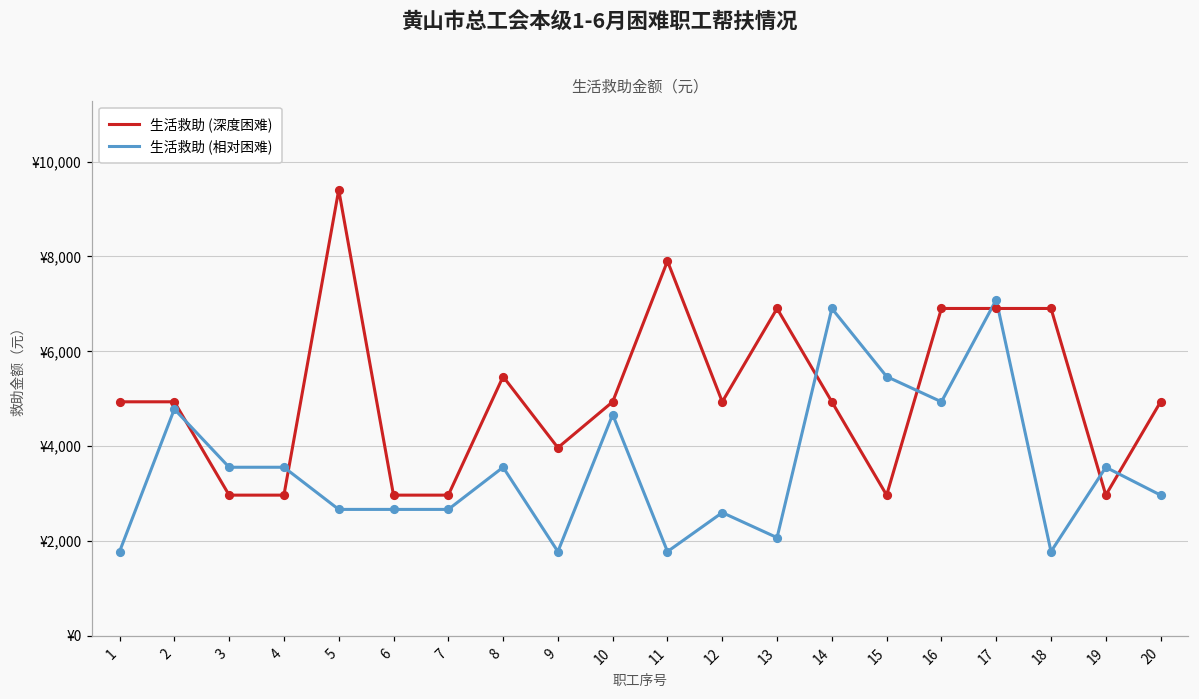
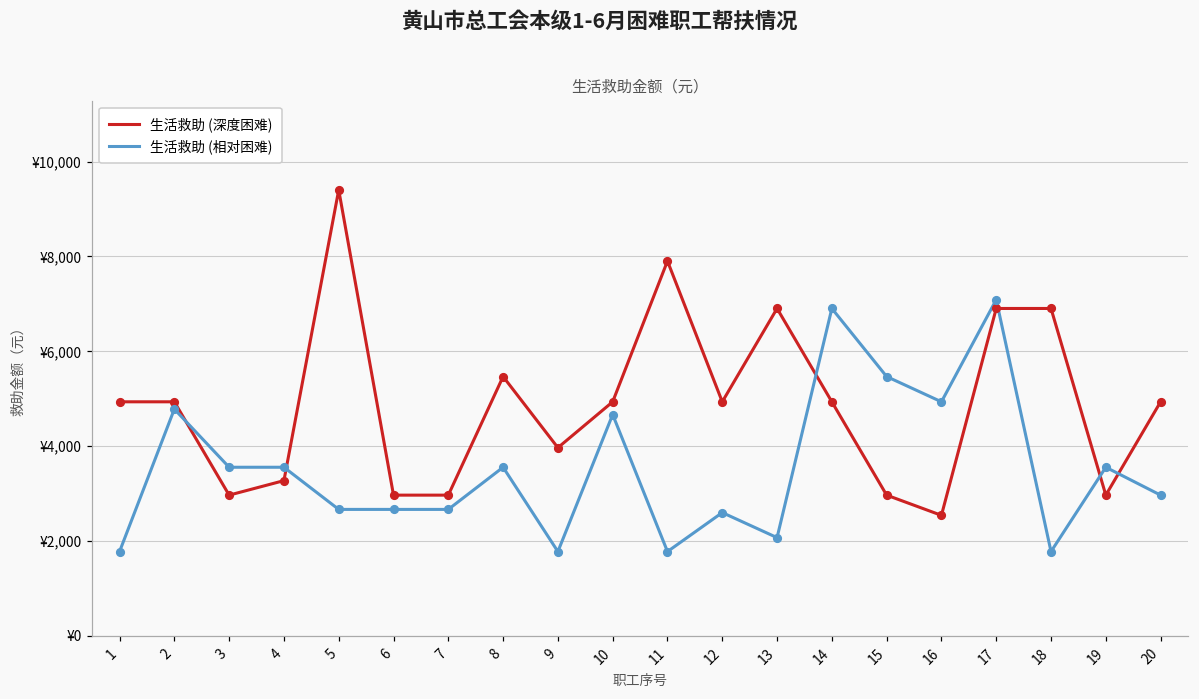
生活救助 (深度困难), 4: ¥3,000 -> ¥3,300
生活救助 (深度困难), 16: ¥6,900 -> ¥2,500
